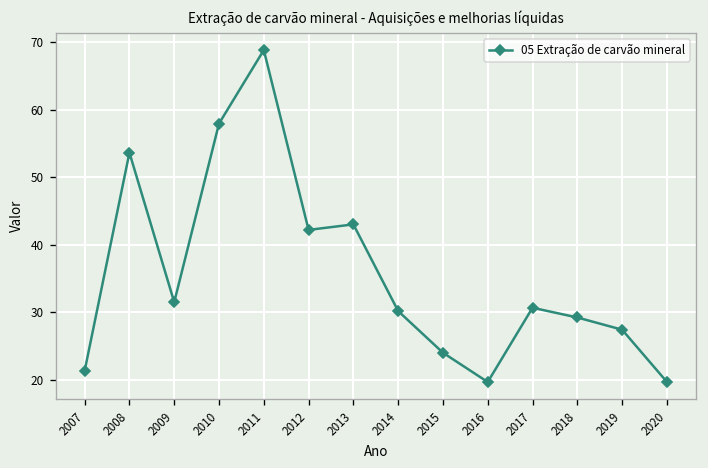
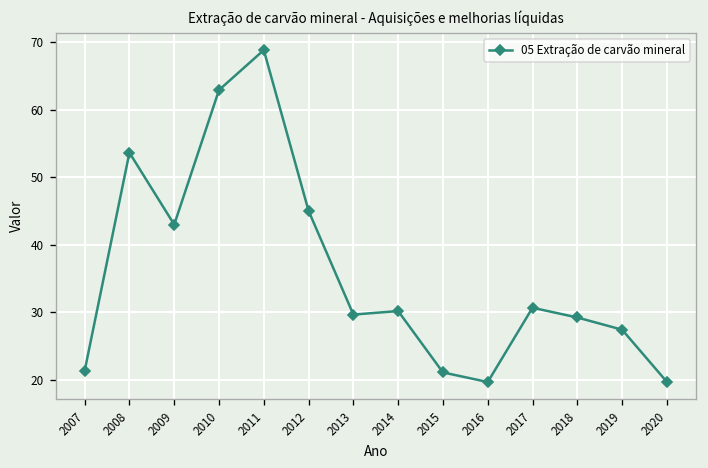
2009: 32 -> 43
2010: 58 -> 63
2012: 42 -> 45
2013: 43 -> 30
2015: 24 -> 21
